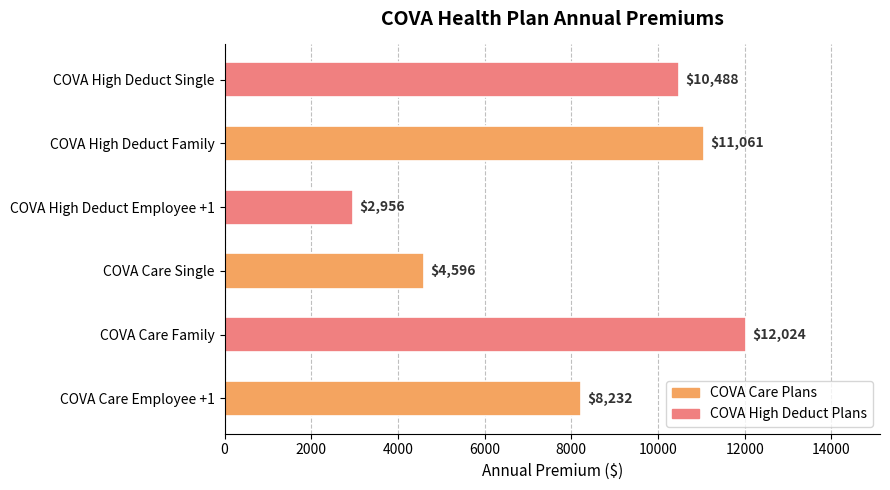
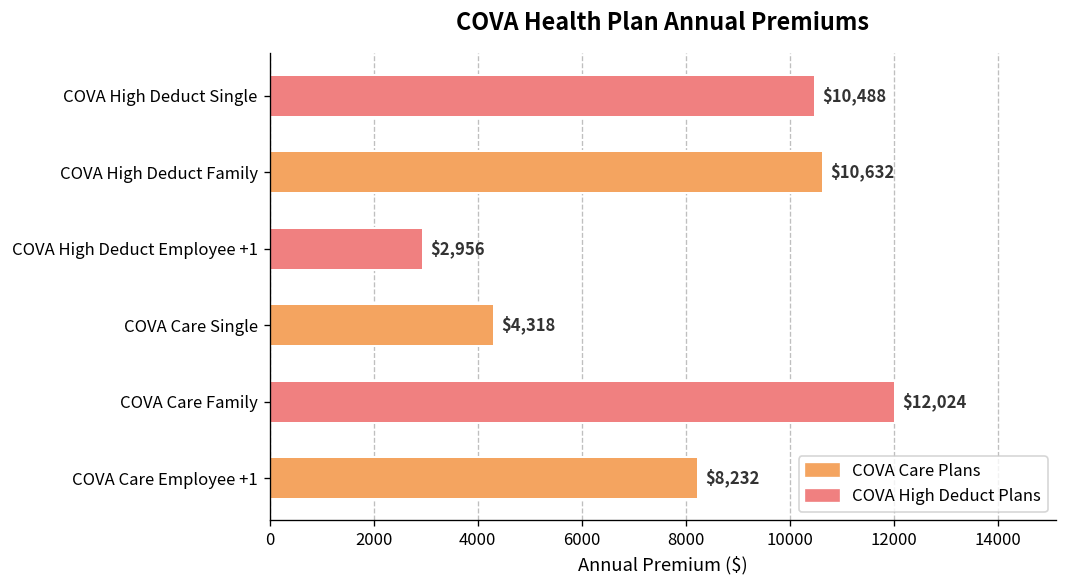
COVA High Deduct Family: $11,061 -> $10,632
COVA Care Single: $4,596 -> $4,318
